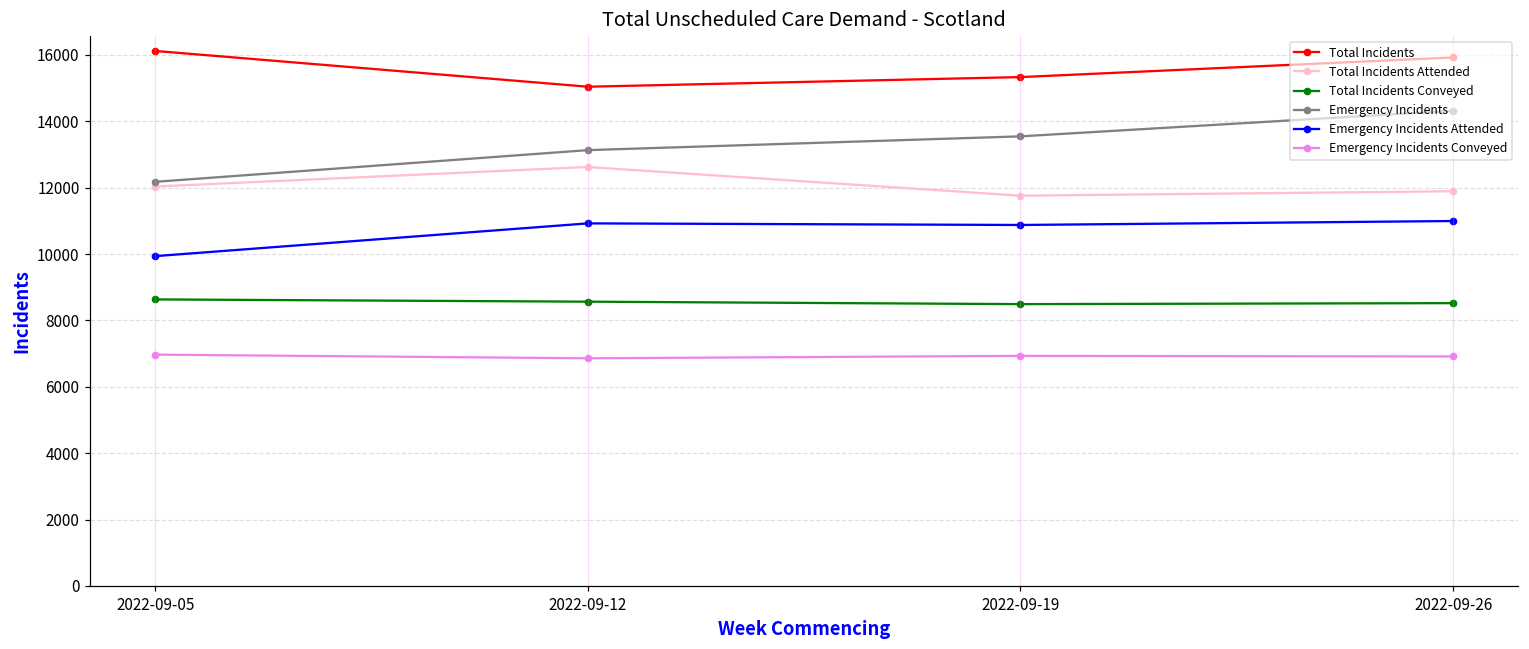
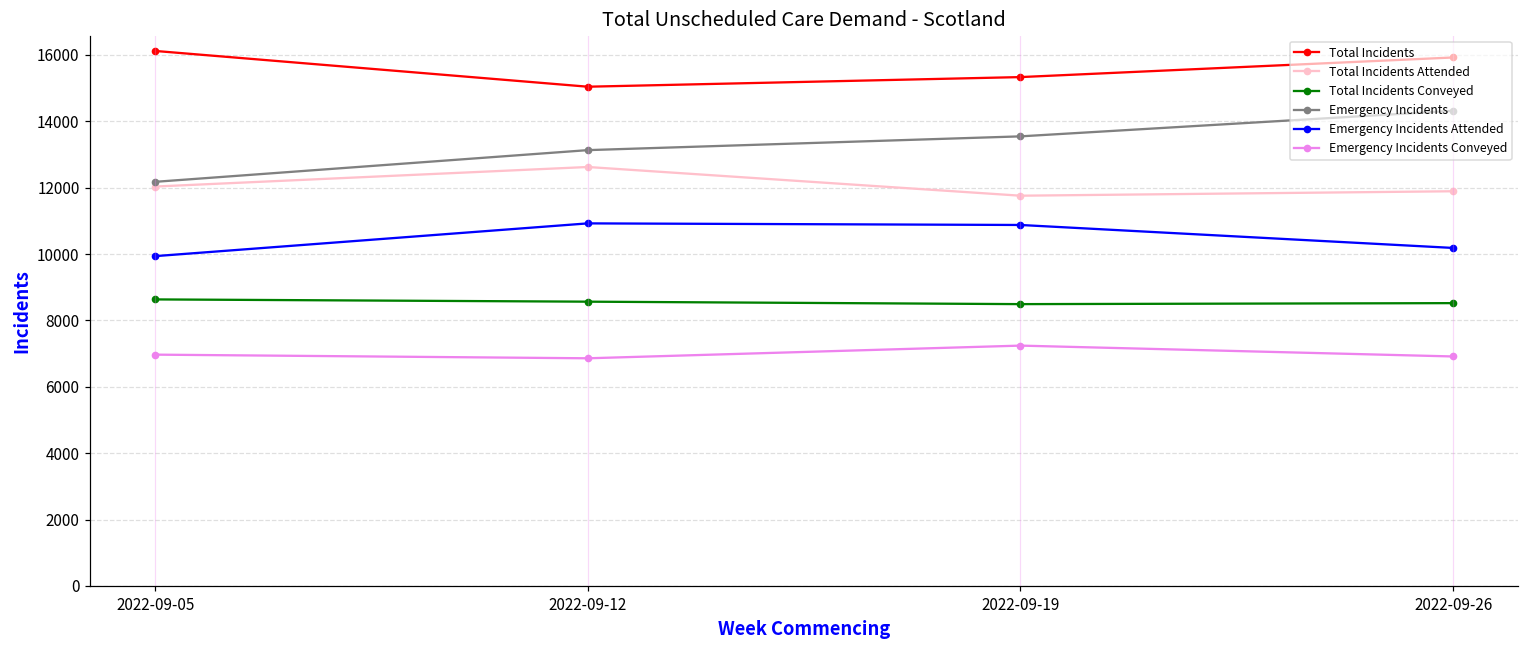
Emergency Incidents Conveyed, 2022-09-19: 6900 -> 7200
Emergency Incidents Attended, 2022-09-26: 11000 -> 10200
